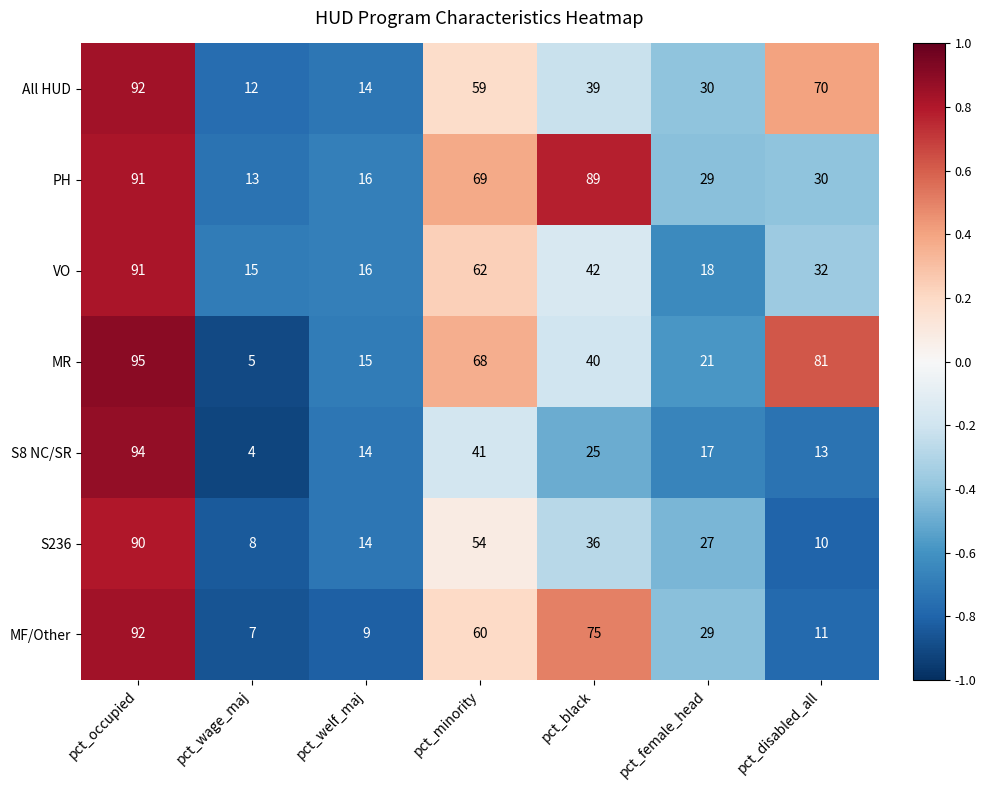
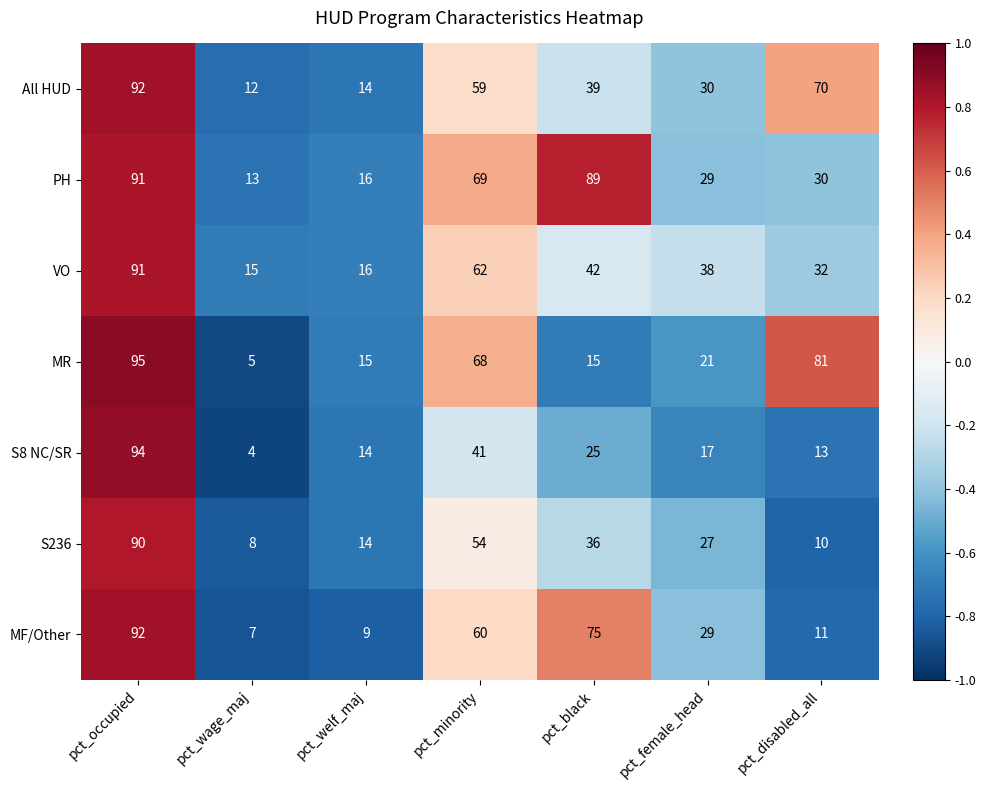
VO, pct_female_head: 18 -> 38
MR, pct_black: 40 -> 15
